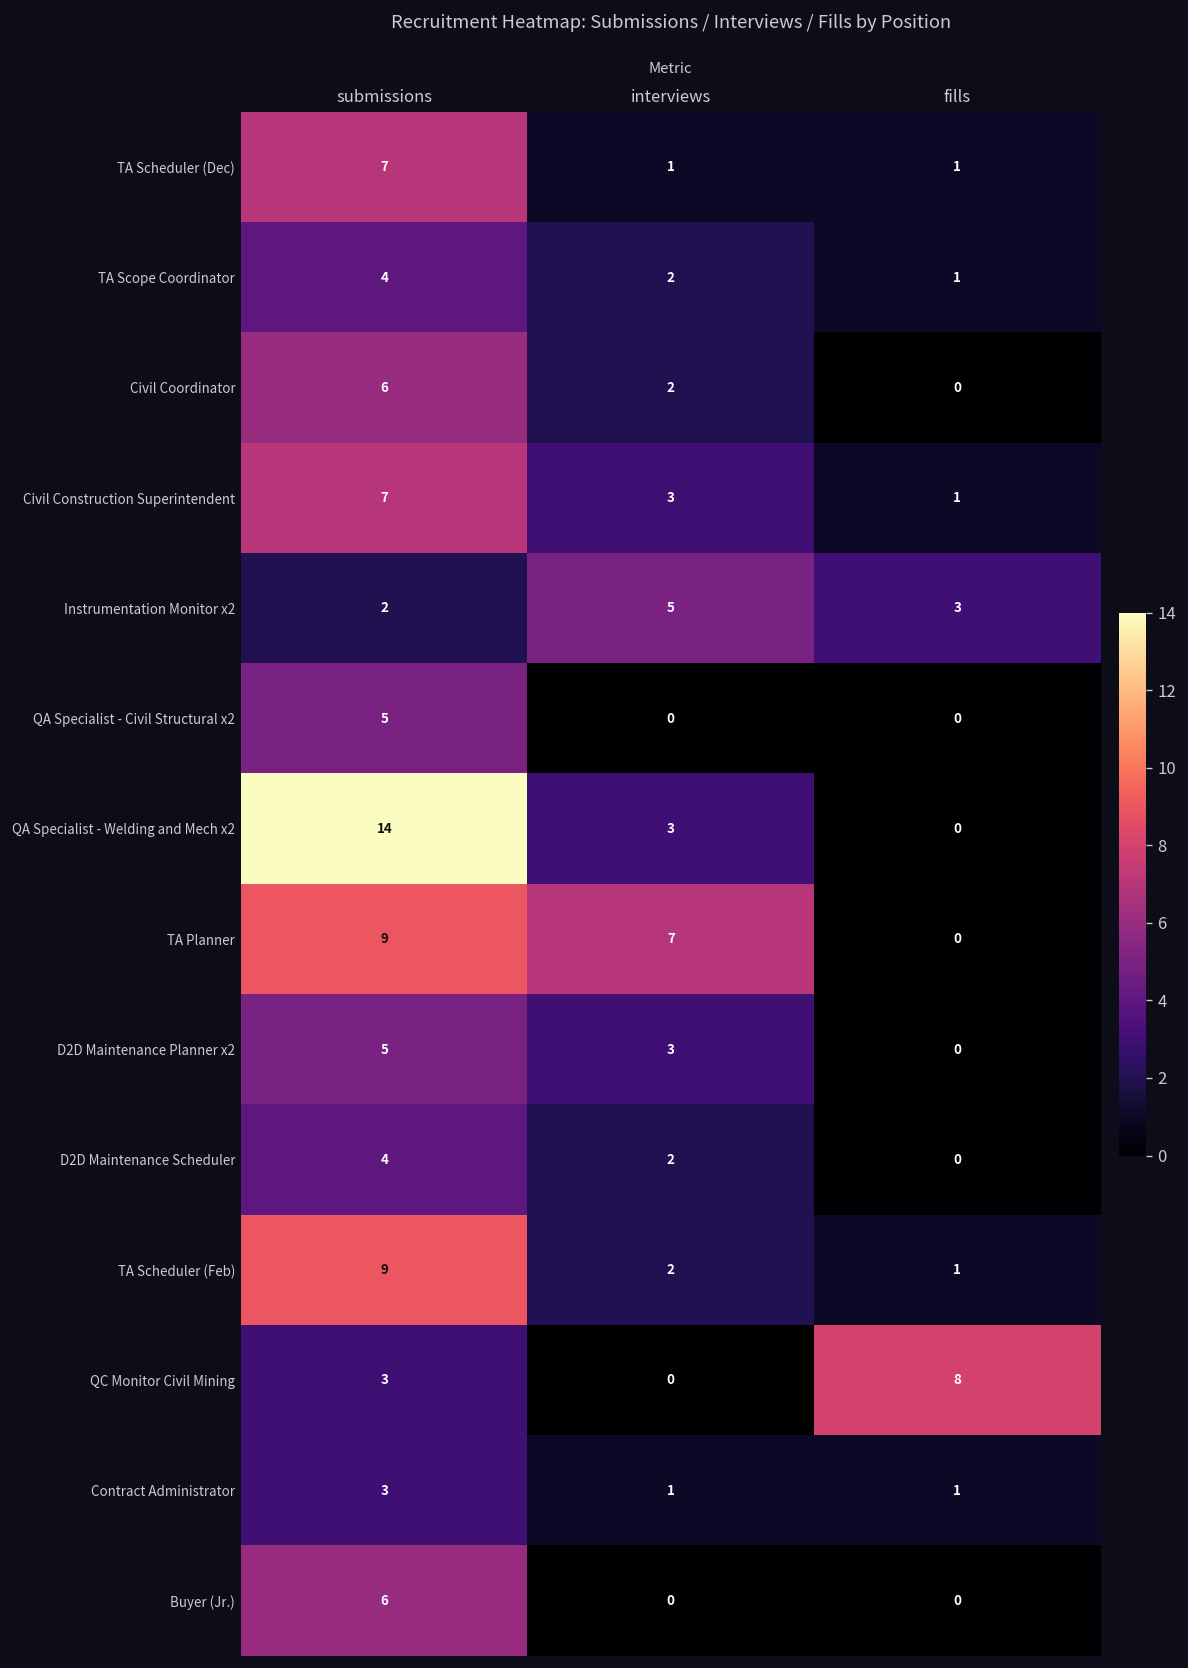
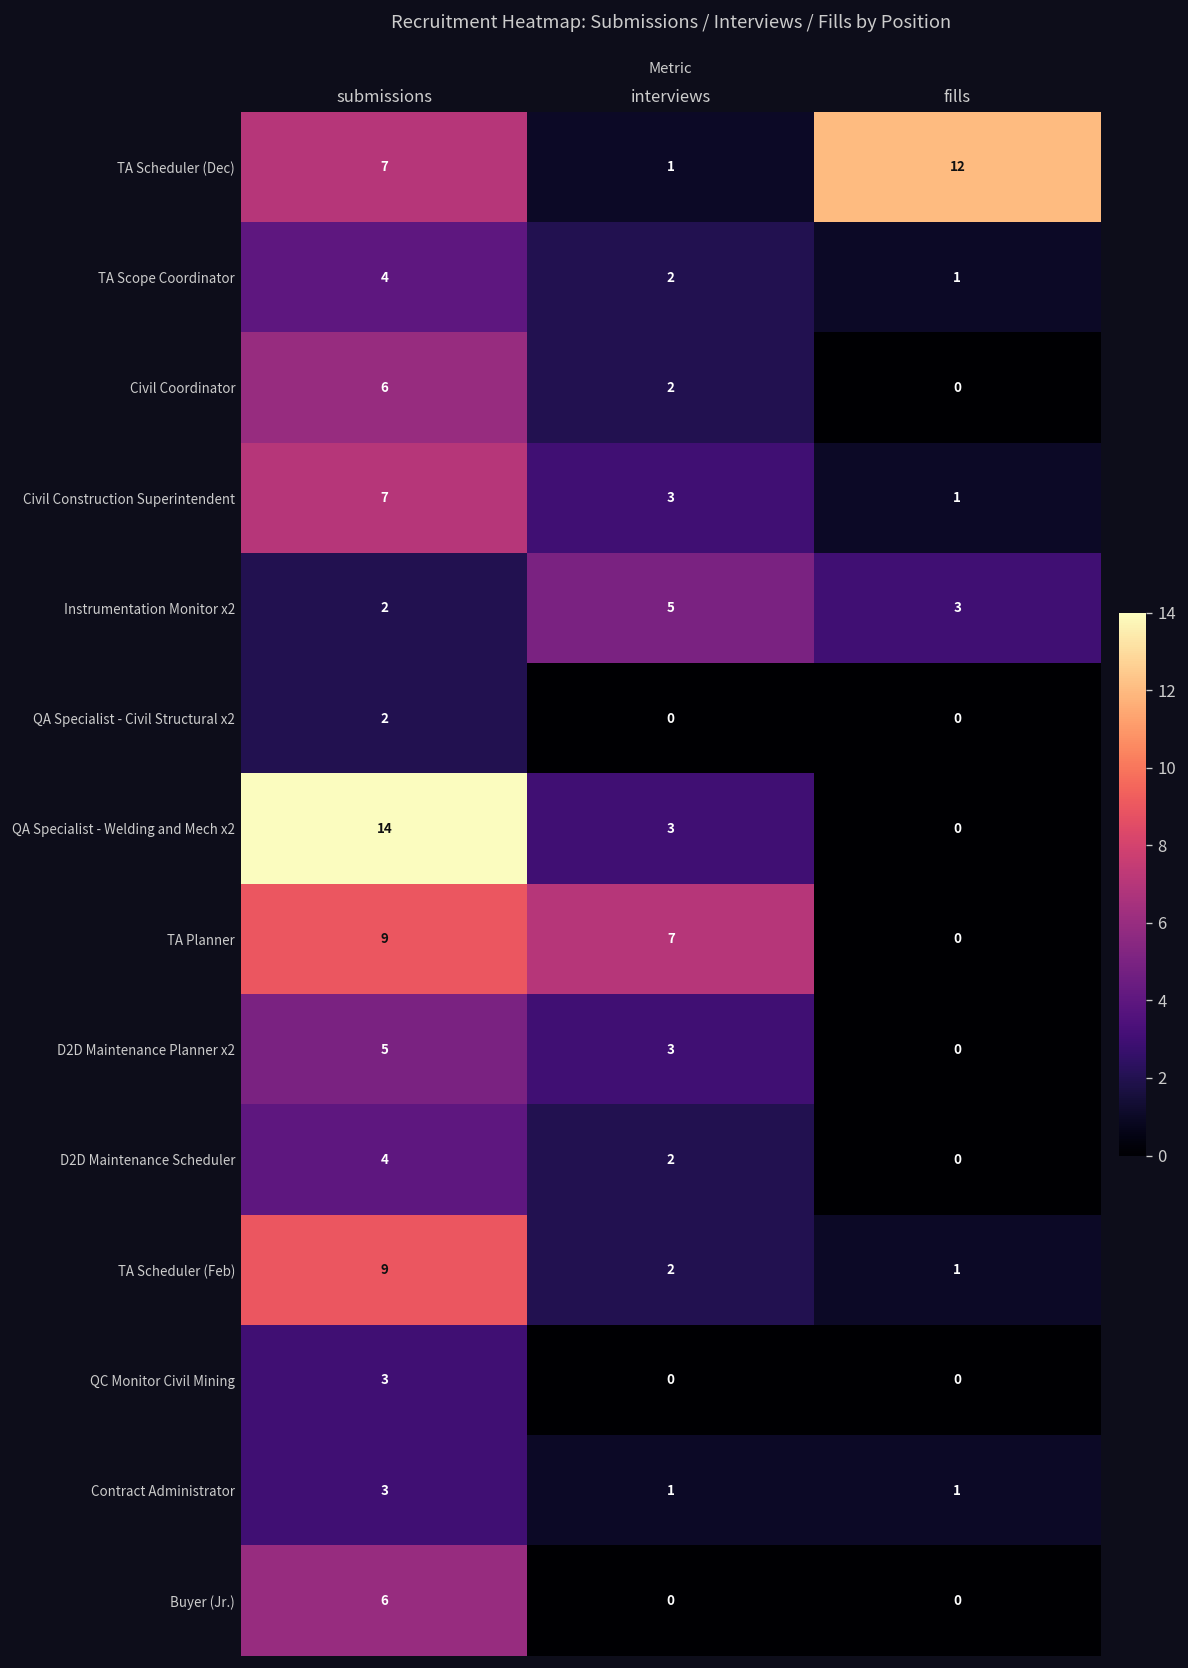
TA Scheduler (Dec), fills: 1 -> 12
QA Specialist - Civil Structural x2, submissions: 5 -> 2
QC Monitor Civil Mining, fills: 8 -> 0
